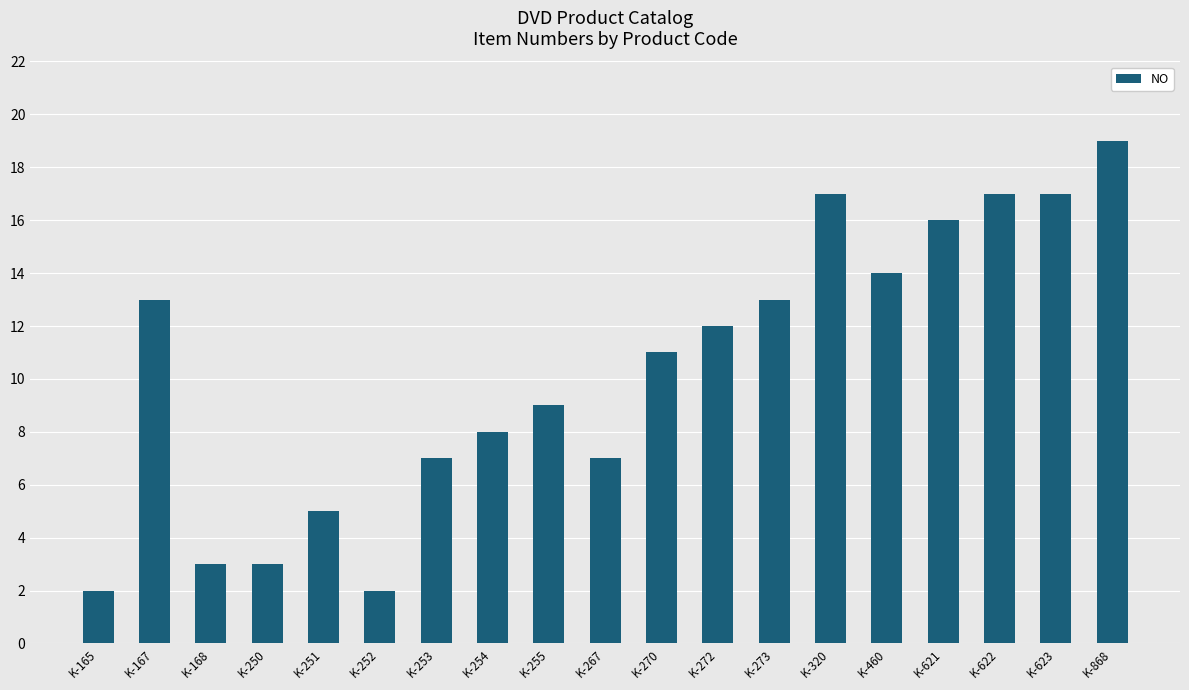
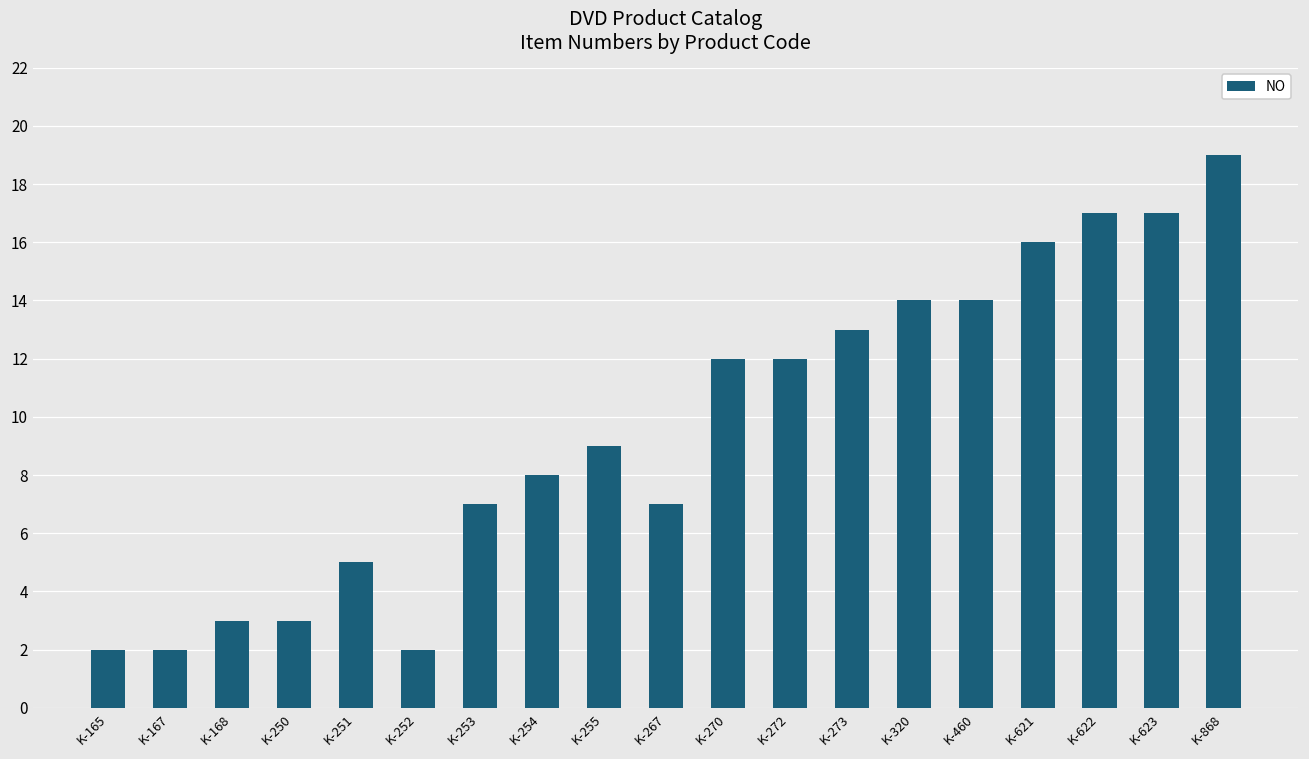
K-167: 13 -> 2
K-270: 11 -> 12
K-320: 17 -> 14
